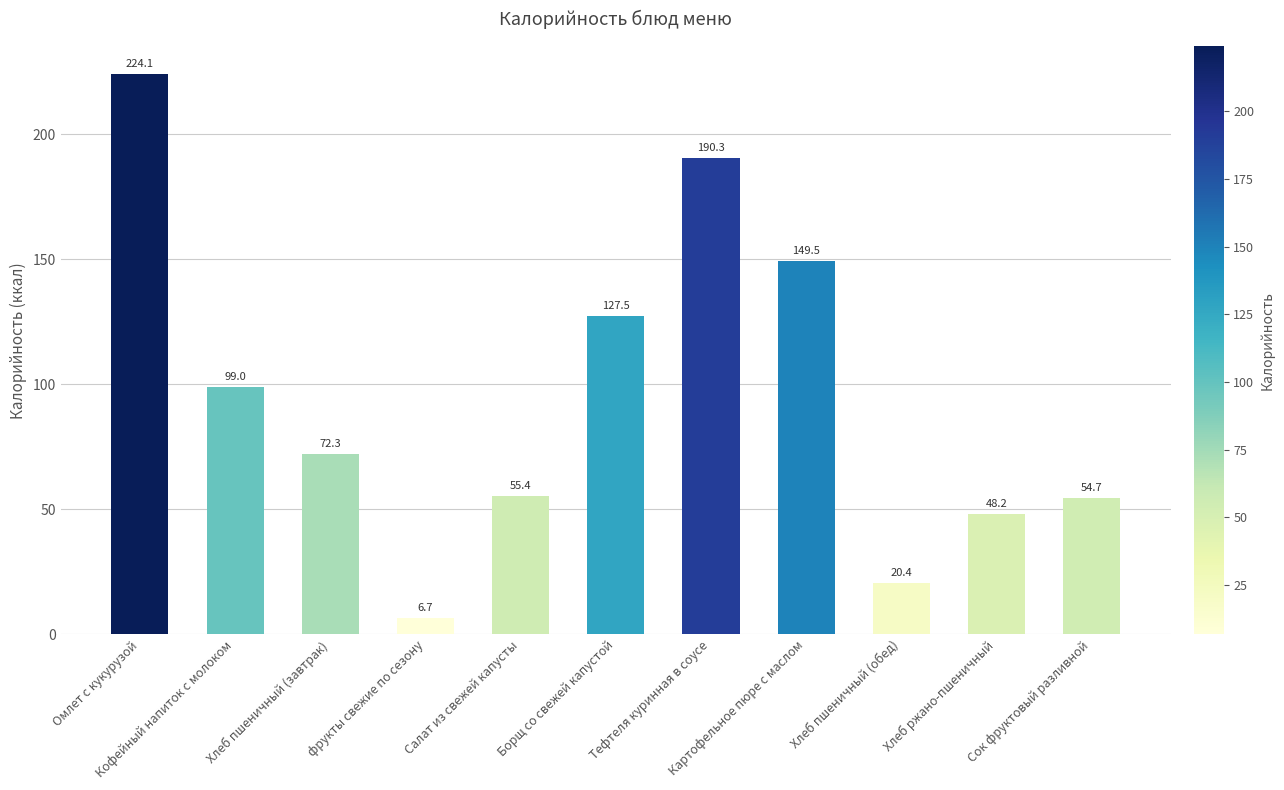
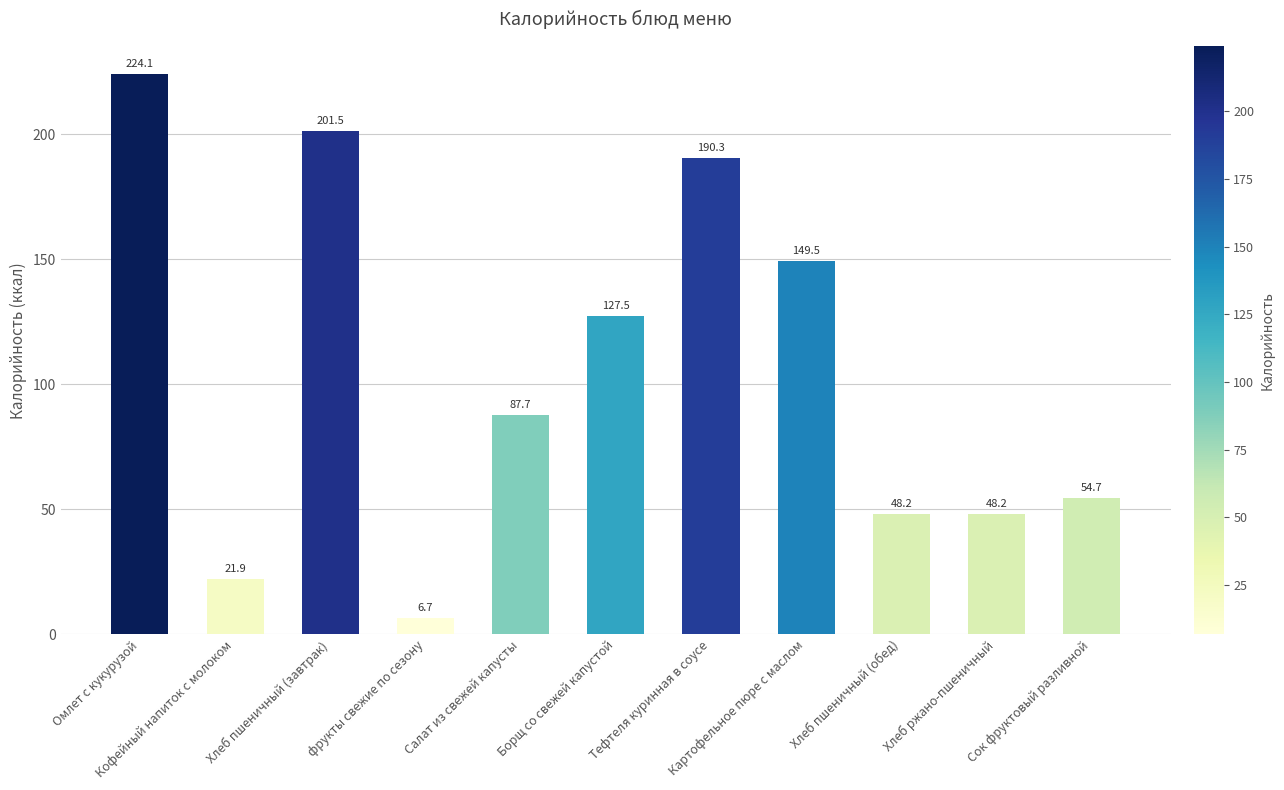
Кофейный напиток с молоком: 99.0 -> 21.9
Хлеб пшеничный (завтрак): 72.3 -> 201.5
Салат из свежей капусты: 55.4 -> 87.7
Хлеб пшеничный (обед): 20.4 -> 48.2
